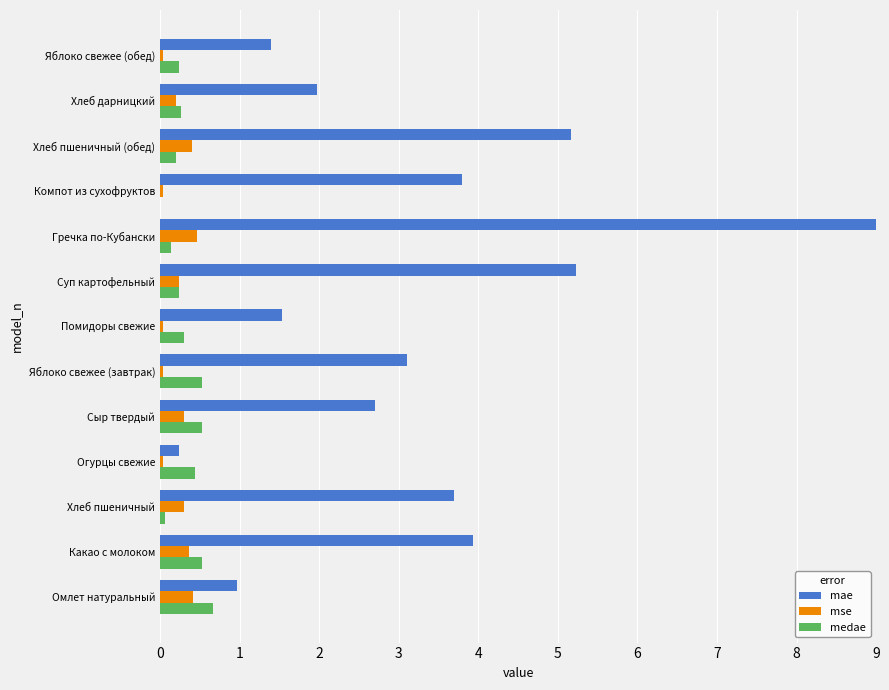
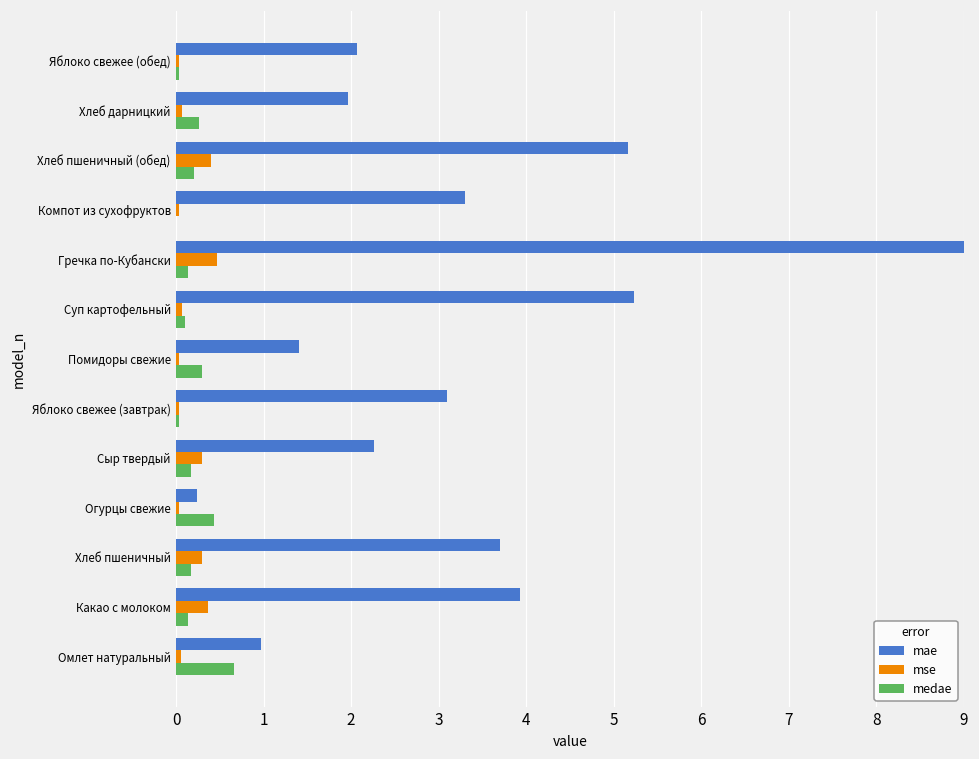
mae, Яблоко свежее (обед): 1.4 -> 2.1
medae, Яблоко свежее (обед): 0.2 -> 0.0
mse, Хлеб дарницкий: 0.2 -> 0.1
mae, Компот из сухофруктов: 3.8 -> 3.3
mse, Суп картофельный: 0.2 -> 0.1
medae, Суп картофельный: 0.2 -> 0.1
mae, Помидоры свежие: 1.5 -> 1.4
medae, Яблоко свежее (завтрак): 0.5 -> 0.0
mae, Сыр твердый: 2.7 -> 2.3
medae, Сыр твердый: 0.5 -> 0.2
medae, Хлеб пшеничный: 0.1 -> 0.2
medae, Какао с молоком: 0.5 -> 0.1
mse, Омлет натуральный: 0.4 -> 0.1
